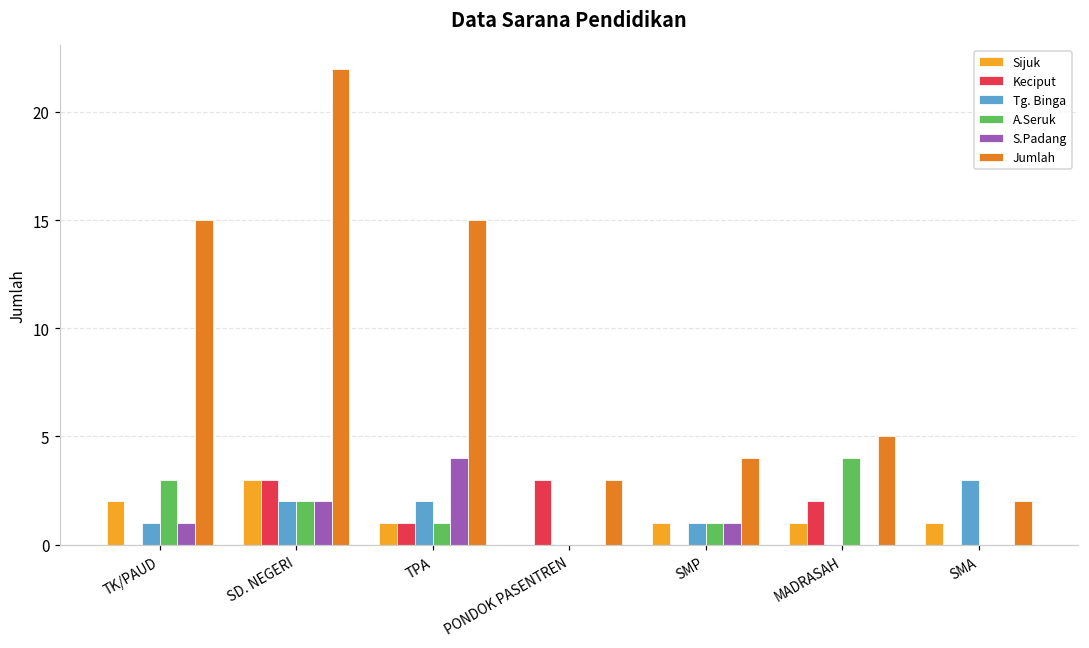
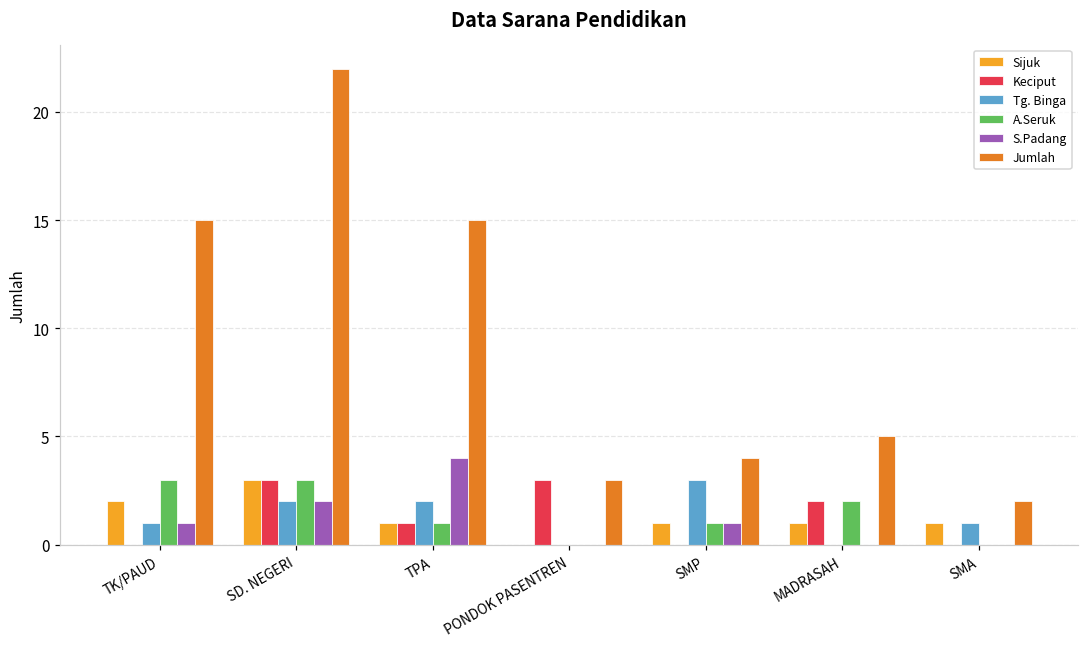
A.Seruk, SD. NEGERI: 2 -> 3
Tg. Binga, SMP: 1 -> 3
A.Seruk, MADRASAH: 4 -> 2
Tg. Binga, SMA: 3 -> 1
